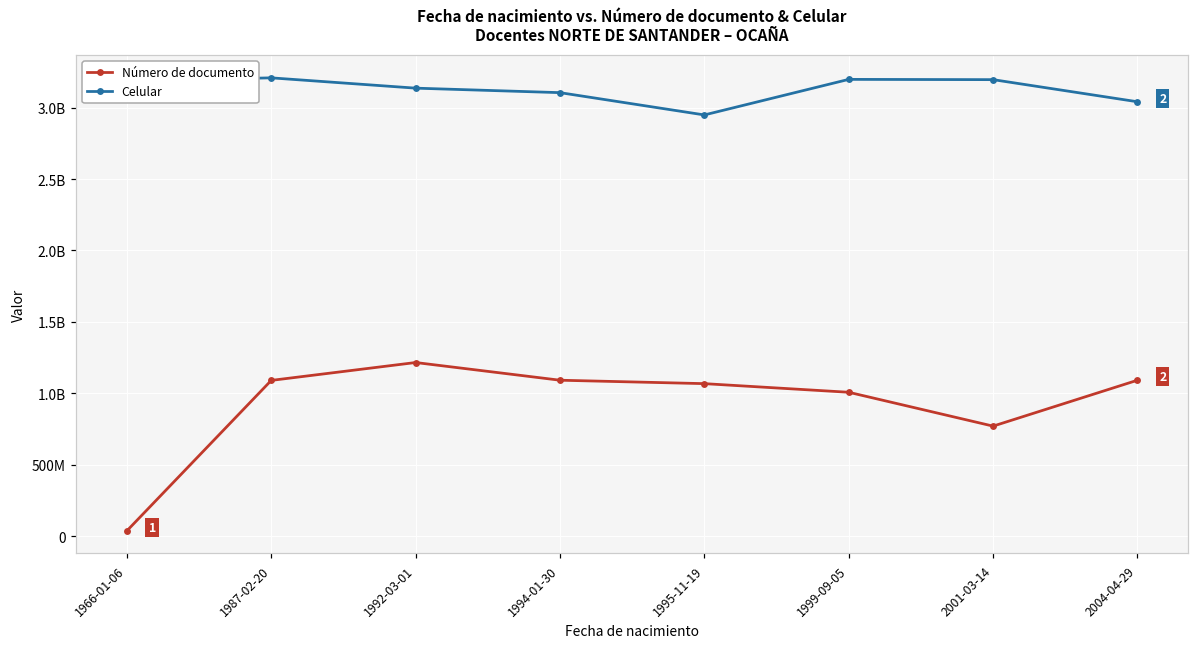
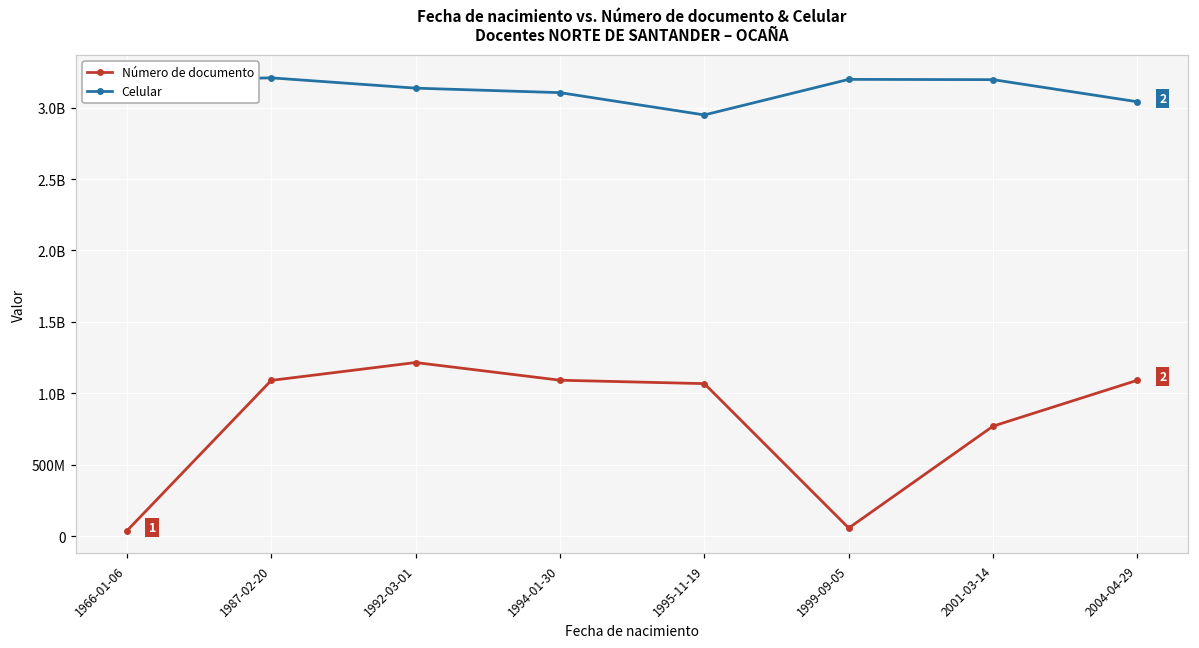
Número de documento, 1999-09-05: 1010000000 -> 60000000
